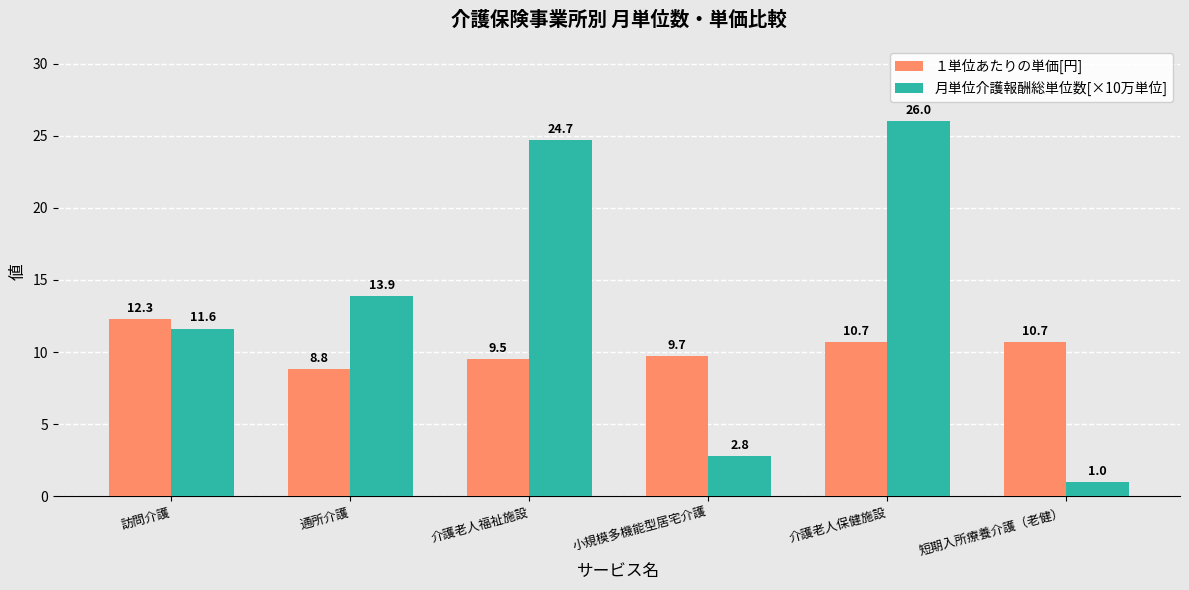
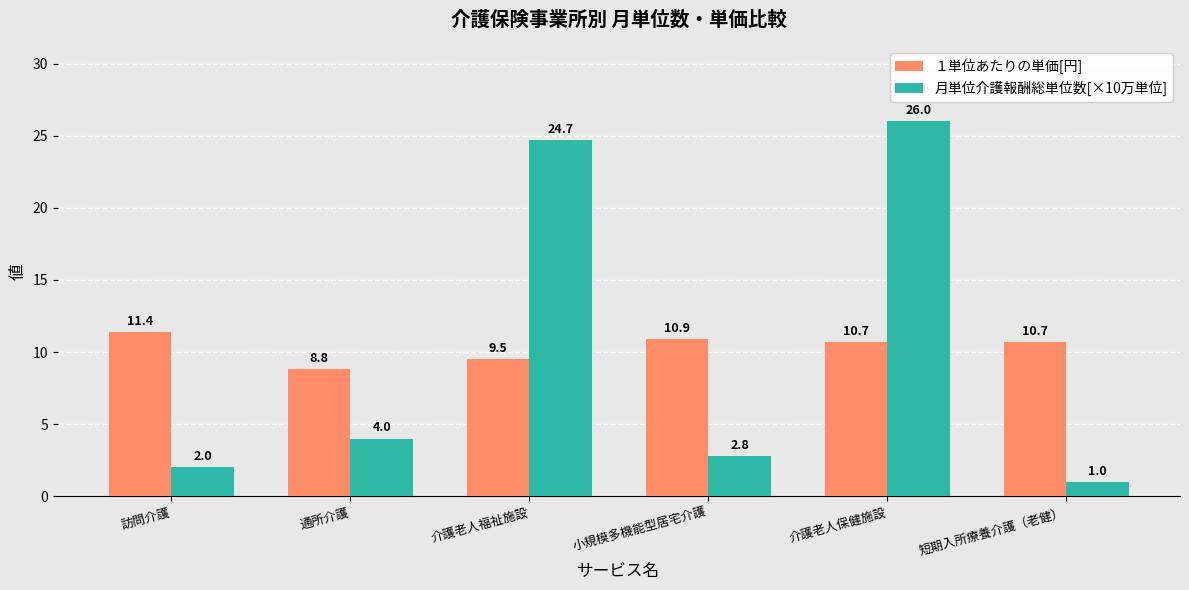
１単位あたりの単価[円], 訪問介護: 12.3 -> 11.4
月単位介護報酬総単位数[×10万単位], 訪問介護: 11.6 -> 2.0
月単位介護報酬総単位数[×10万単位], 通所介護: 13.9 -> 4.0
１単位あたりの単価[円], 小規模多機能型居宅介護: 9.7 -> 10.9
